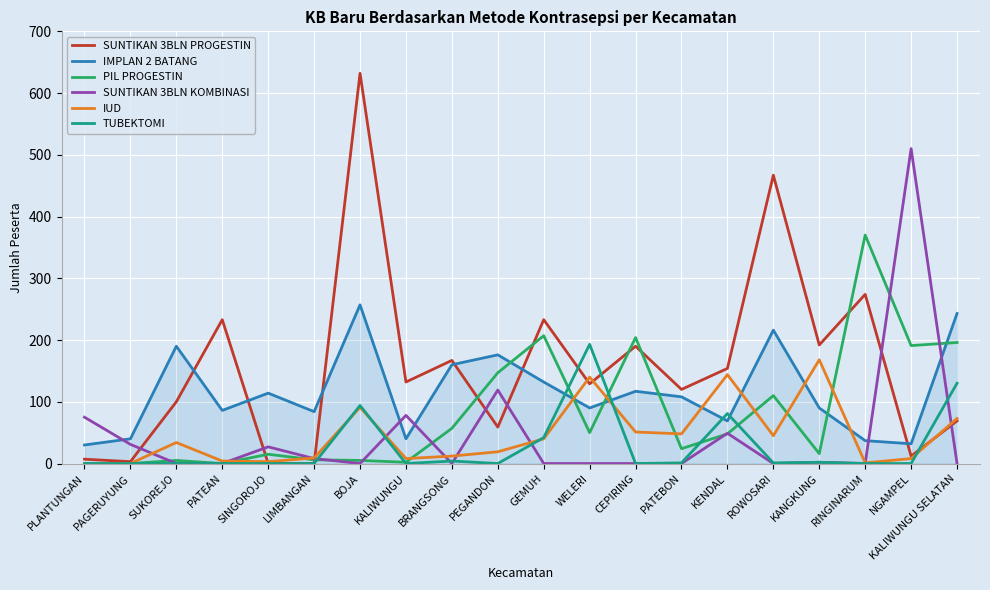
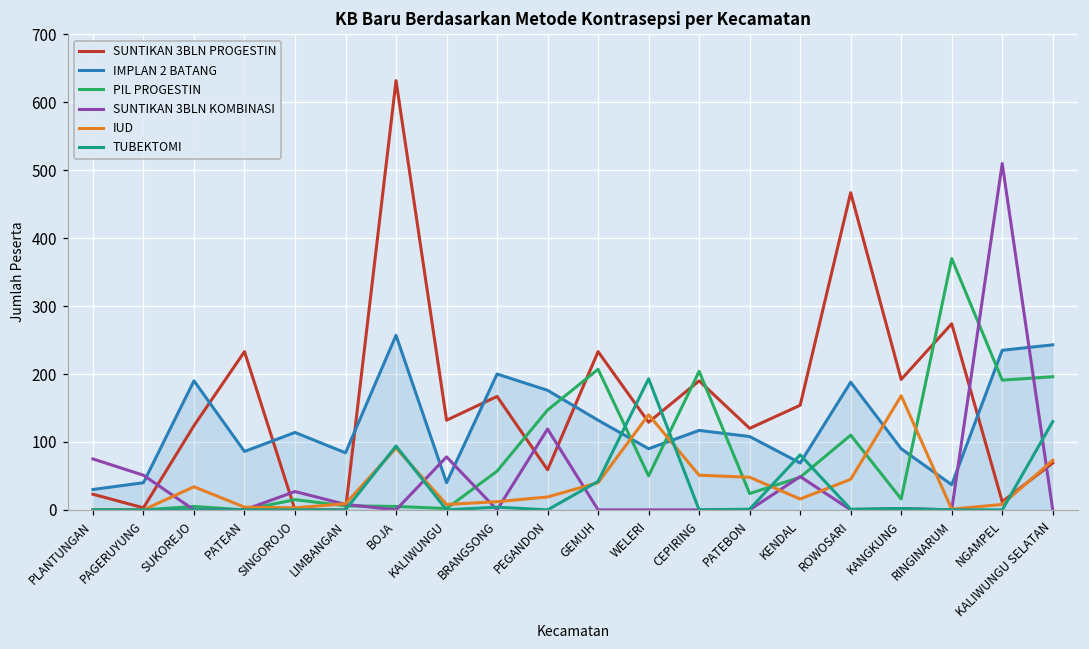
SUNTIKAN 3BLN PROGESTIN, PLANTUNGAN: 10 -> 20
SUNTIKAN 3BLN KOMBINASI, PAGERUYUNG: 30 -> 50
SUNTIKAN 3BLN PROGESTIN, SUKOREJO: 100 -> 120
IMPLAN 2 BATANG, BRANGSONG: 160 -> 200
IUD, KENDAL: 140 -> 20
IMPLAN 2 BATANG, ROWOSARI: 220 -> 190
IMPLAN 2 BATANG, NGAMPEL: 30 -> 240
